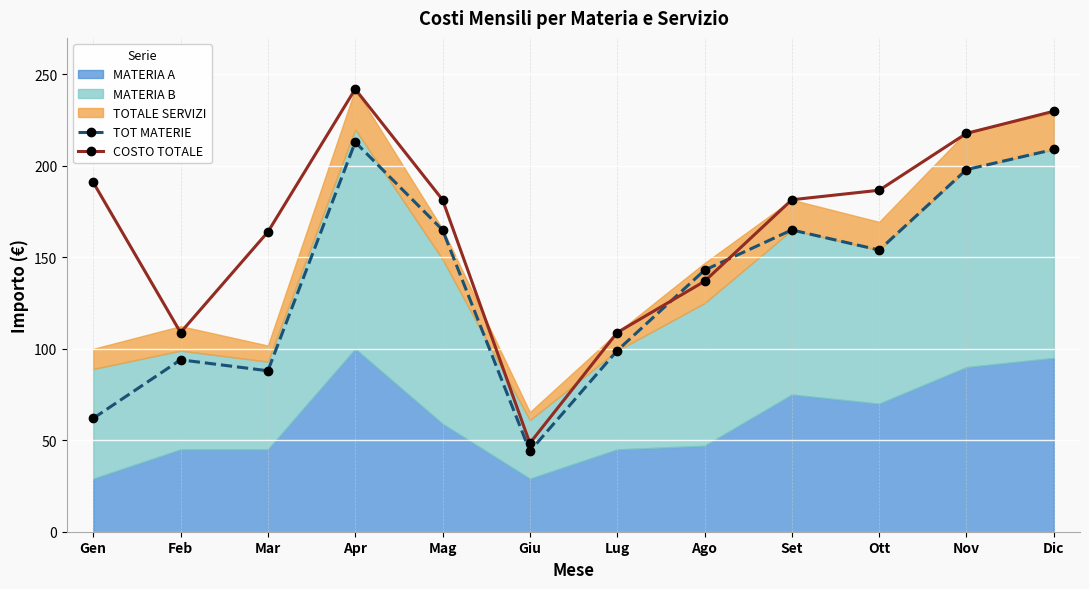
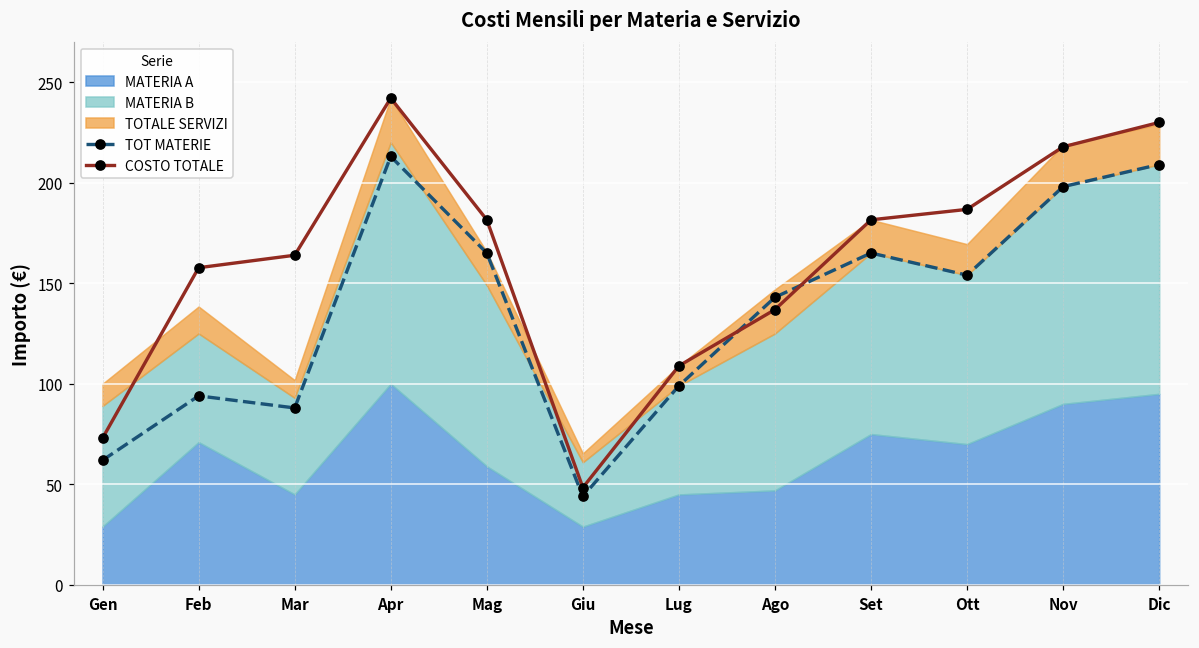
COSTO TOTALE, Gen: 191 -> 73
MATERIA A, Feb: 45 -> 71
COSTO TOTALE, Feb: 109 -> 158
